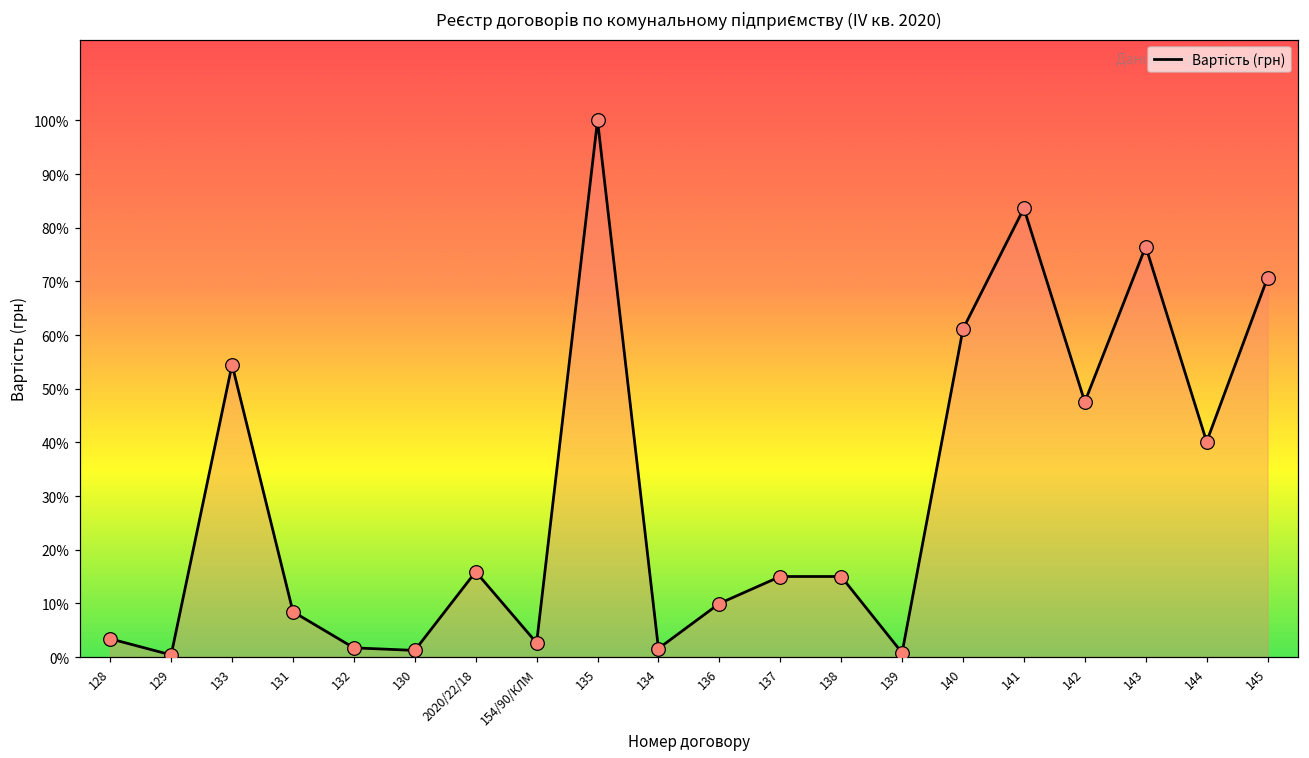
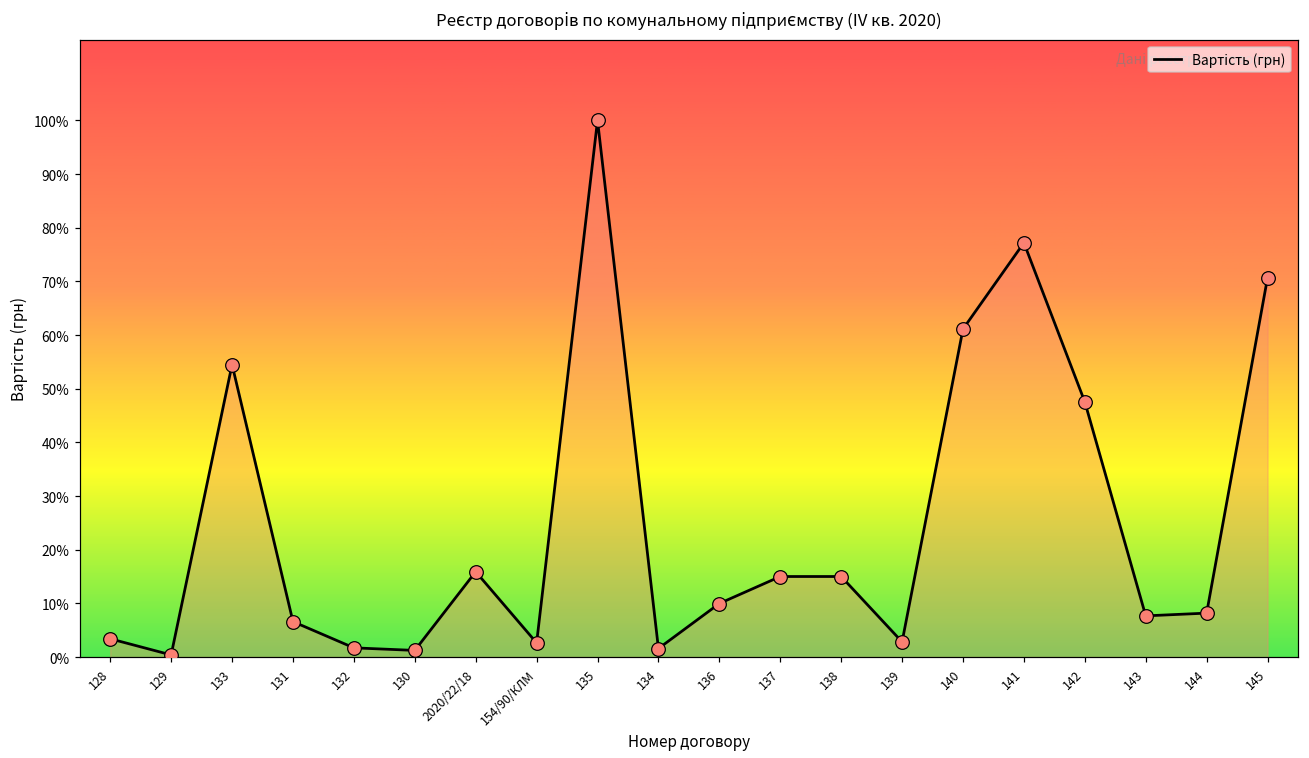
131: 8% -> 7%
139: 1% -> 3%
141: 84% -> 77%
143: 76% -> 8%
144: 40% -> 8%
